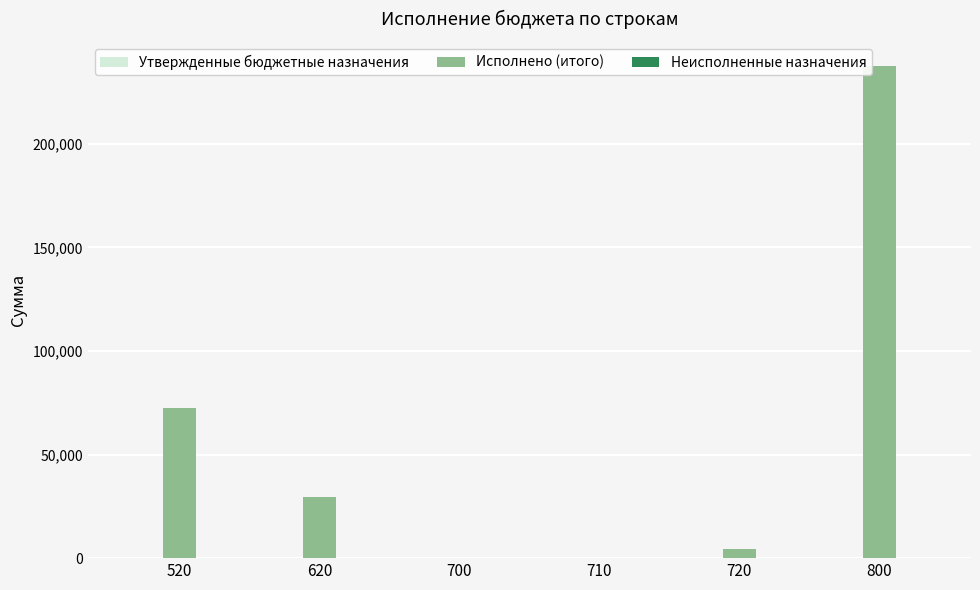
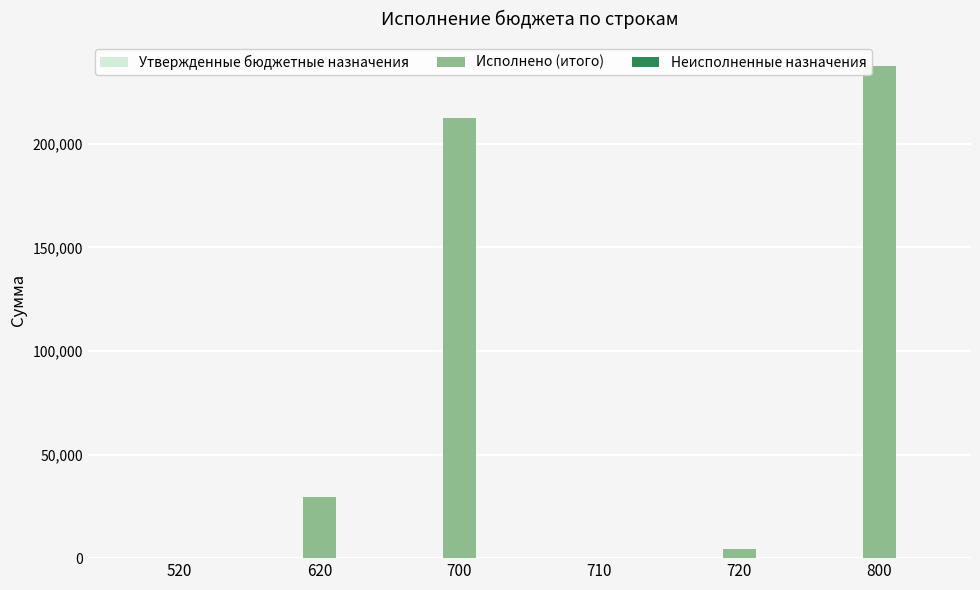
Исполнено (итого), 520: 73,000 -> 0
Исполнено (итого), 700: 0 -> 212,000
